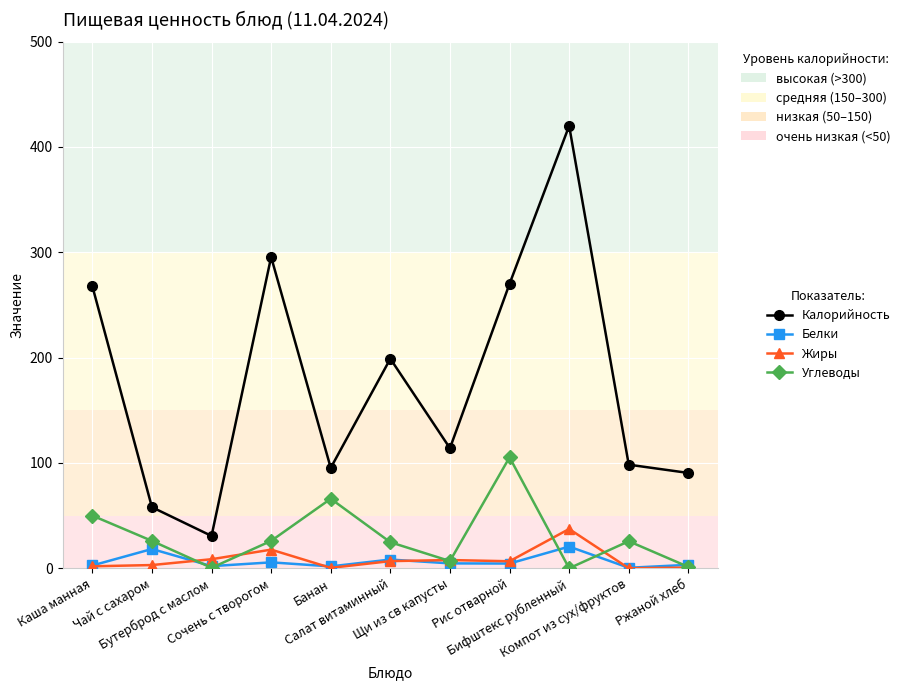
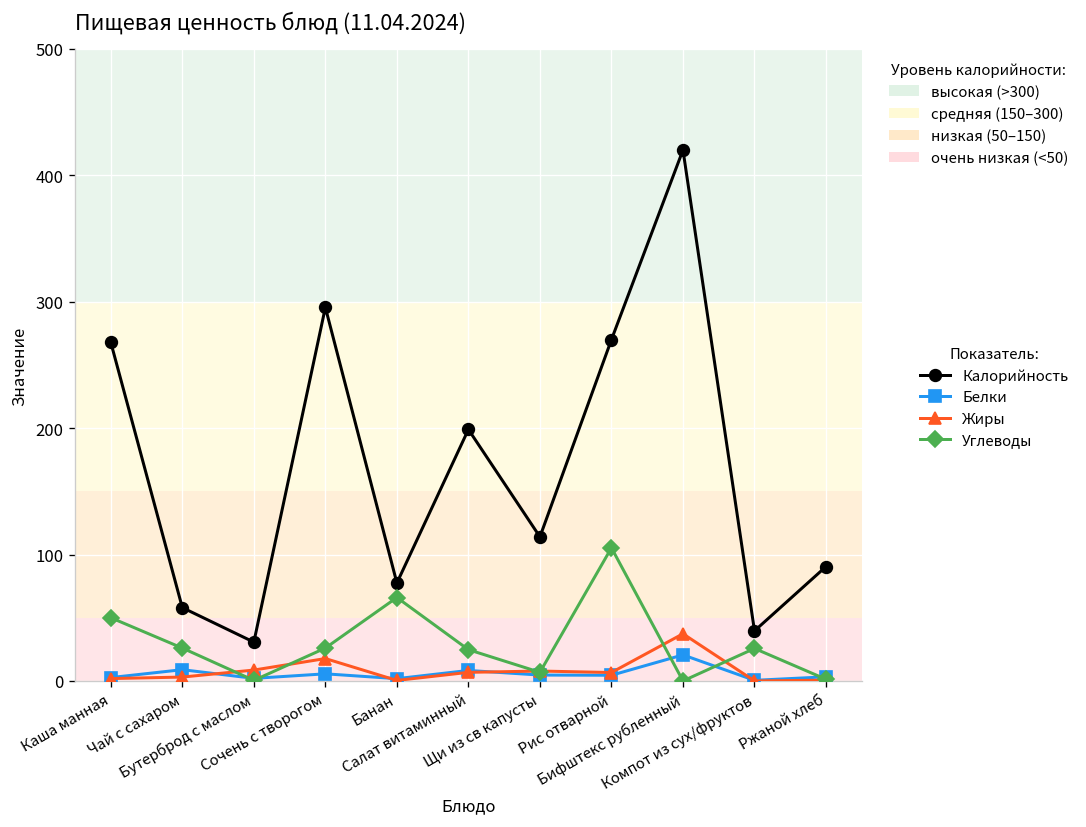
Белки, Чай с сахаром: 18 -> 9
Калорийность, Банан: 95 -> 78
Калорийность, Компот из сух/фруктов: 98 -> 40
